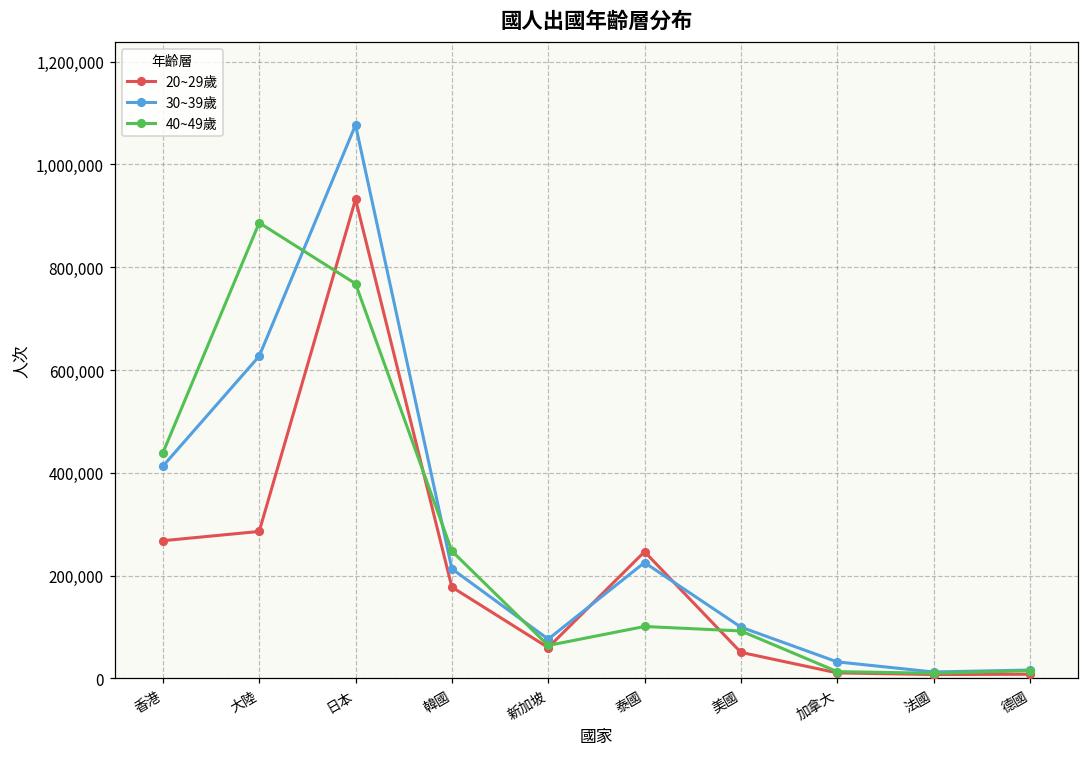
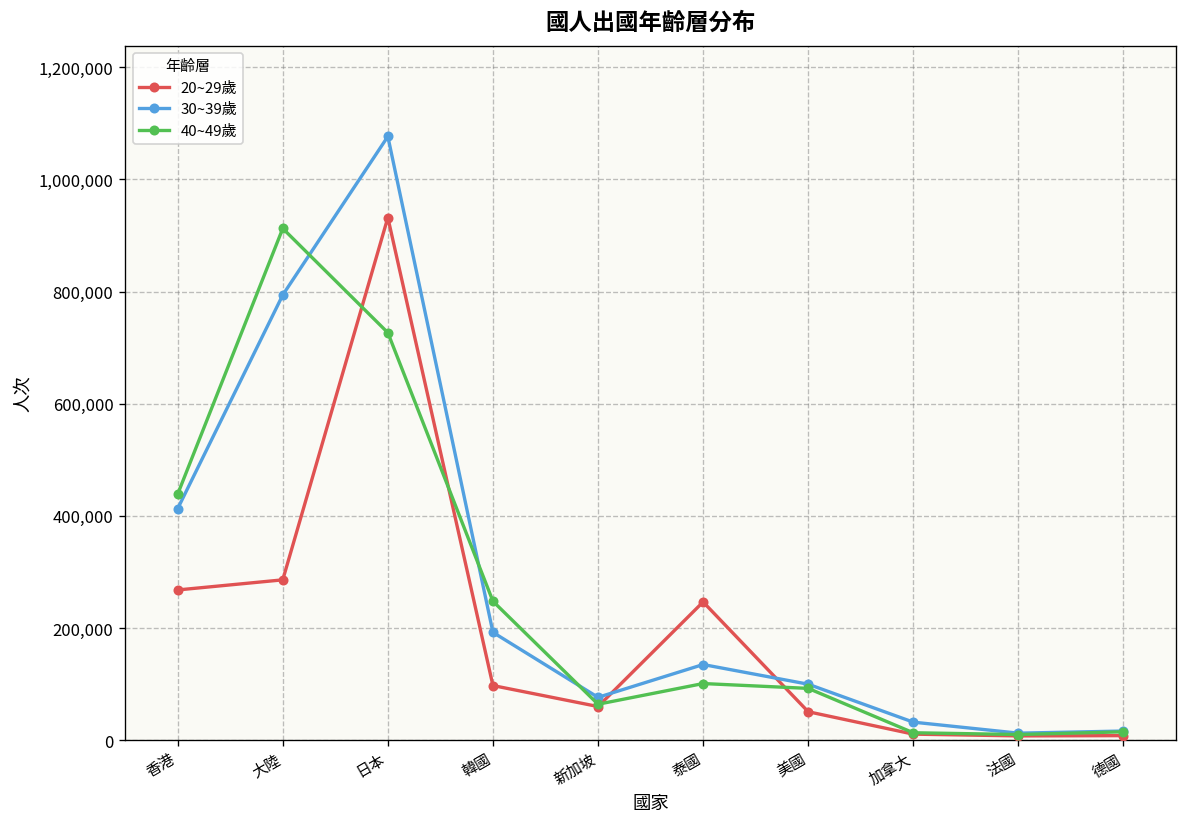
30~39歲, 大陸: 630,000 -> 790,000
40~49歲, 大陸: 890,000 -> 910,000
40~49歲, 日本: 770,000 -> 730,000
20~29歲, 韓國: 180,000 -> 100,000
30~39歲, 韓國: 210,000 -> 190,000
30~39歲, 泰國: 230,000 -> 140,000
